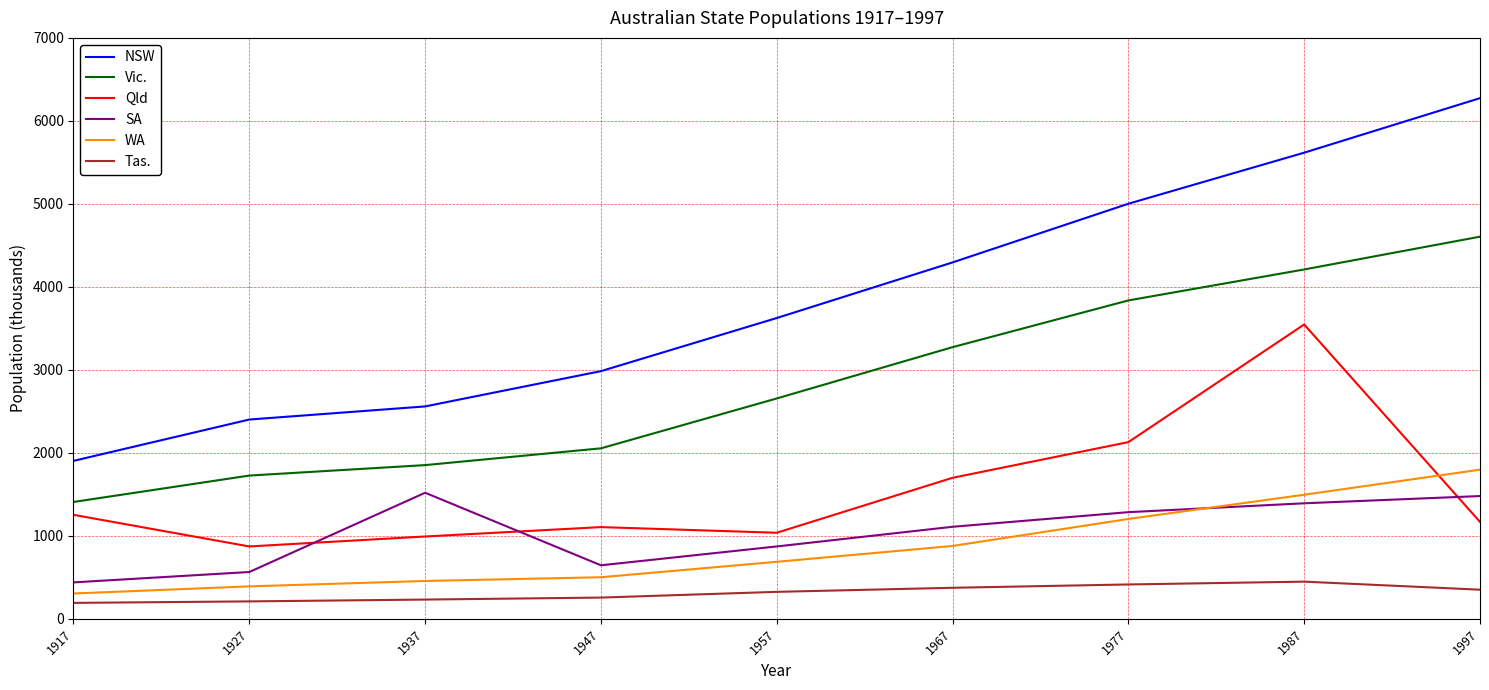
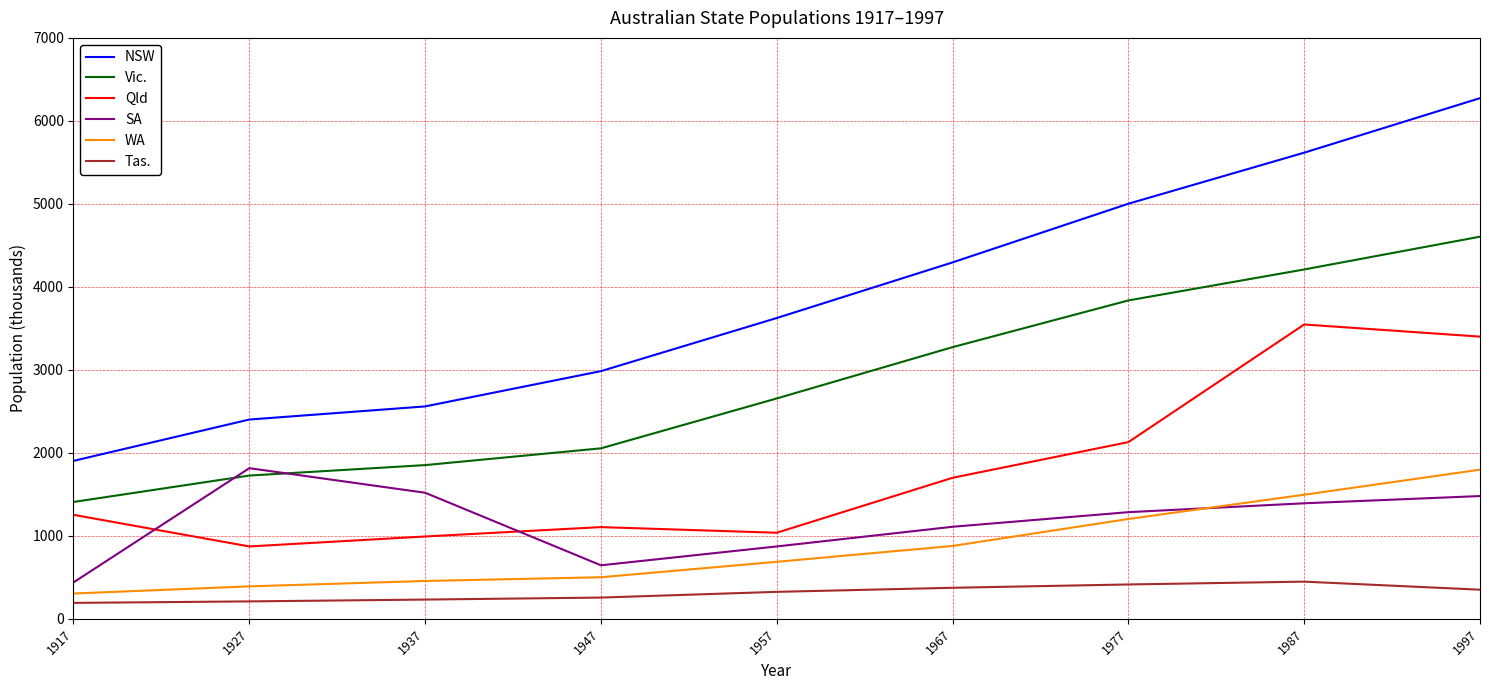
SA, 1927: 600 -> 1800
Qld, 1997: 1200 -> 3400
